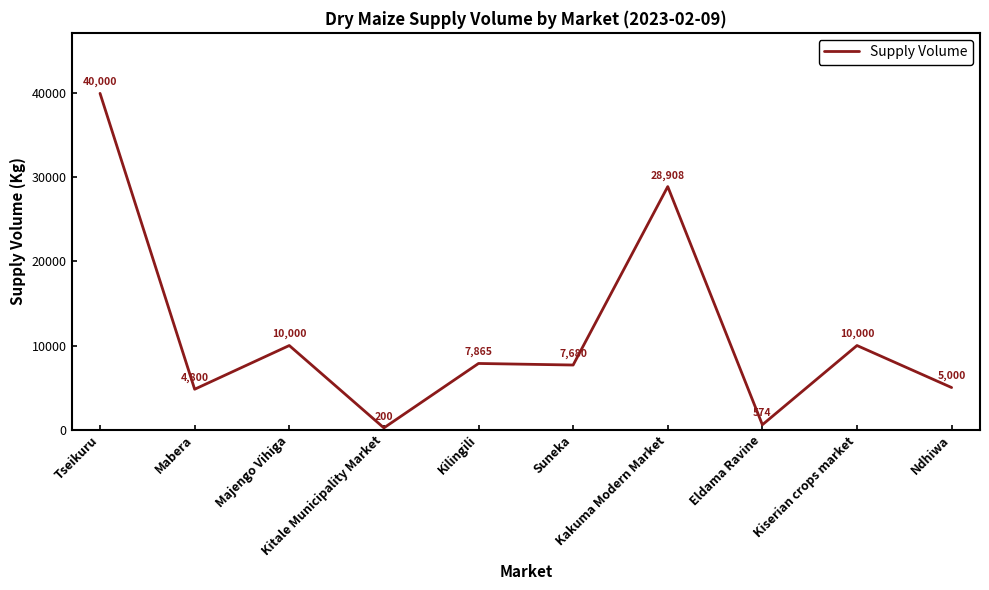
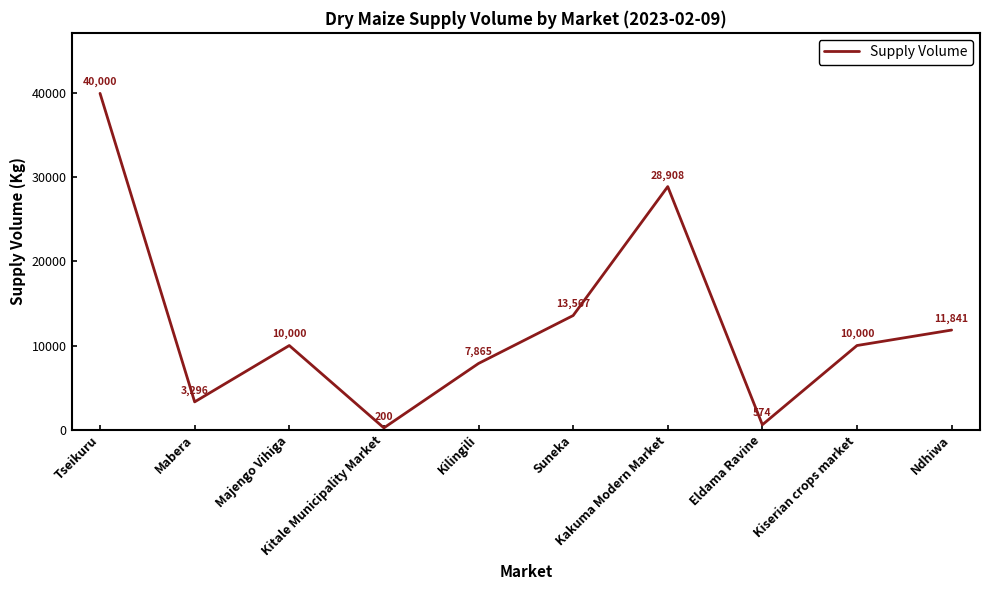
Mabera: 4,800 -> 3,296
Suneka: 7,680 -> 13,567
Ndhiwa: 5,000 -> 11,841
